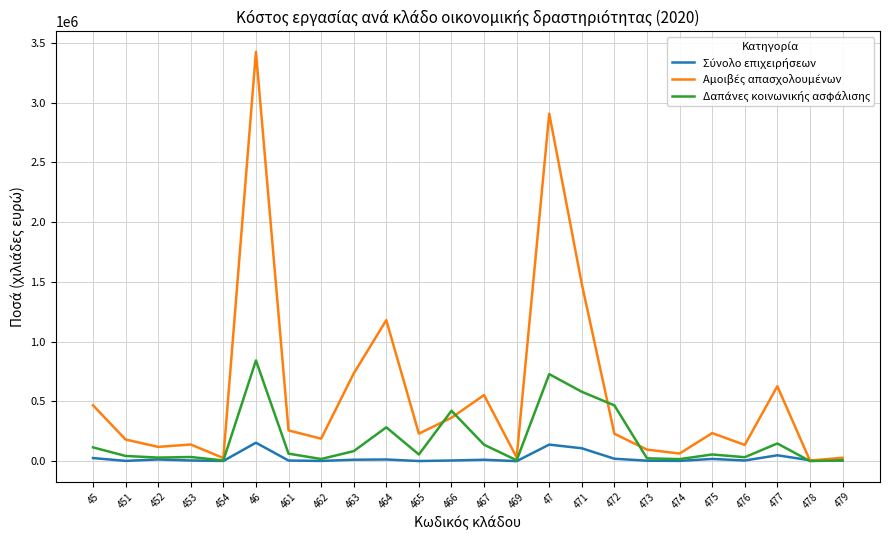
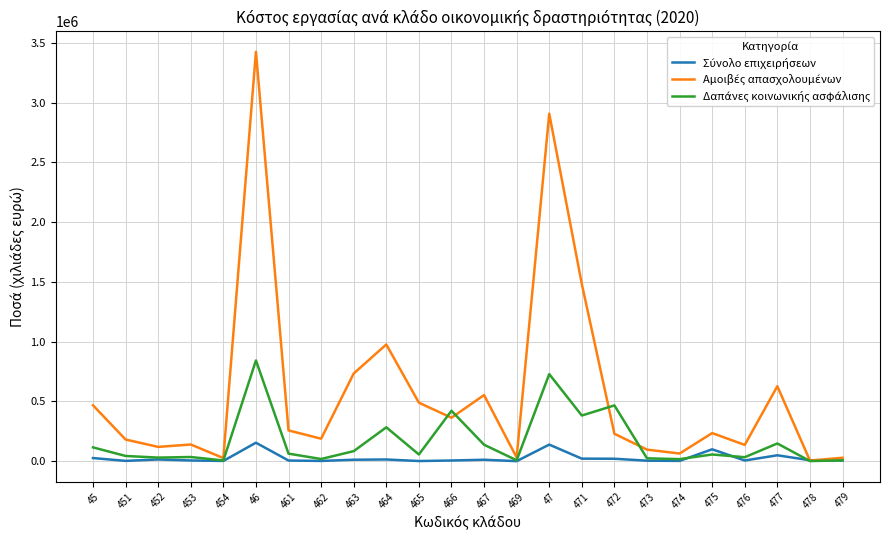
Αμοιβές απασχολουμένων, 464: 1180000 -> 980000
Αμοιβές απασχολουμένων, 465: 230000 -> 490000
Σύνολο επιχειρήσεων, 471: 110000 -> 20000
Δαπάνες κοινωνικής ασφάλισης, 471: 580000 -> 380000
Σύνολο επιχειρήσεων, 475: 20000 -> 100000
